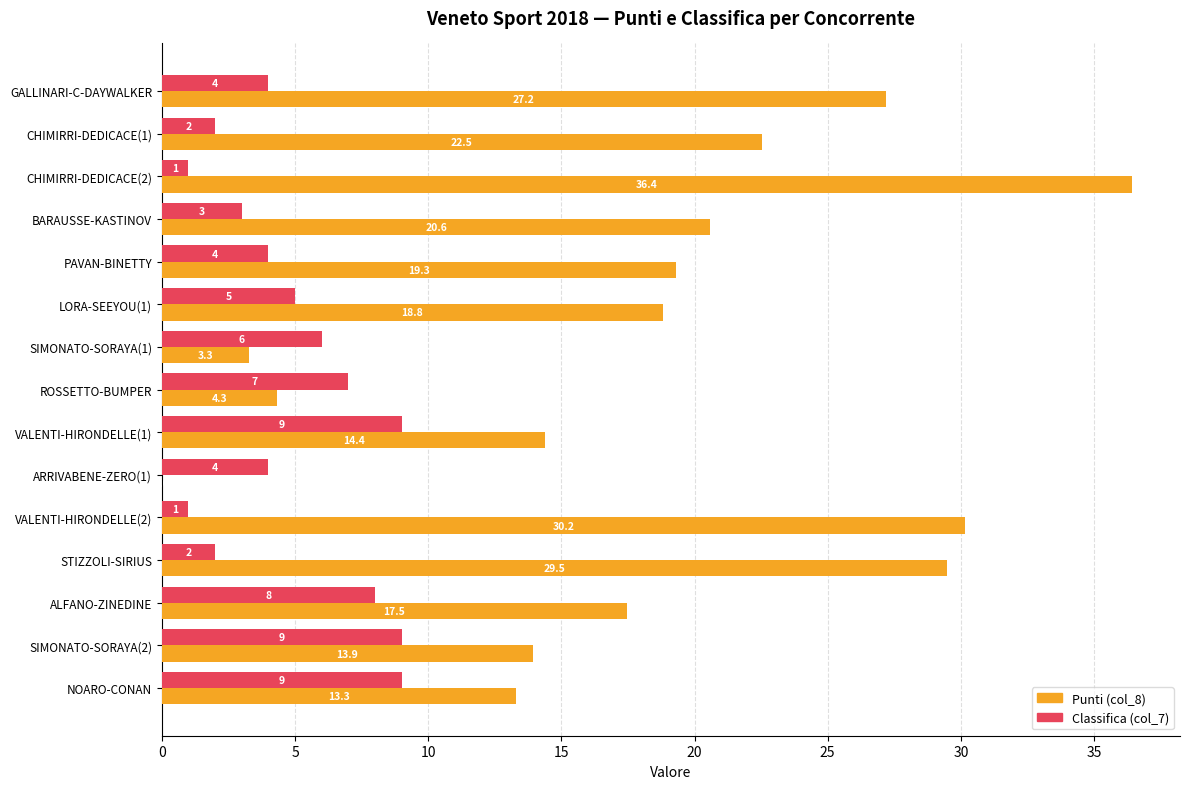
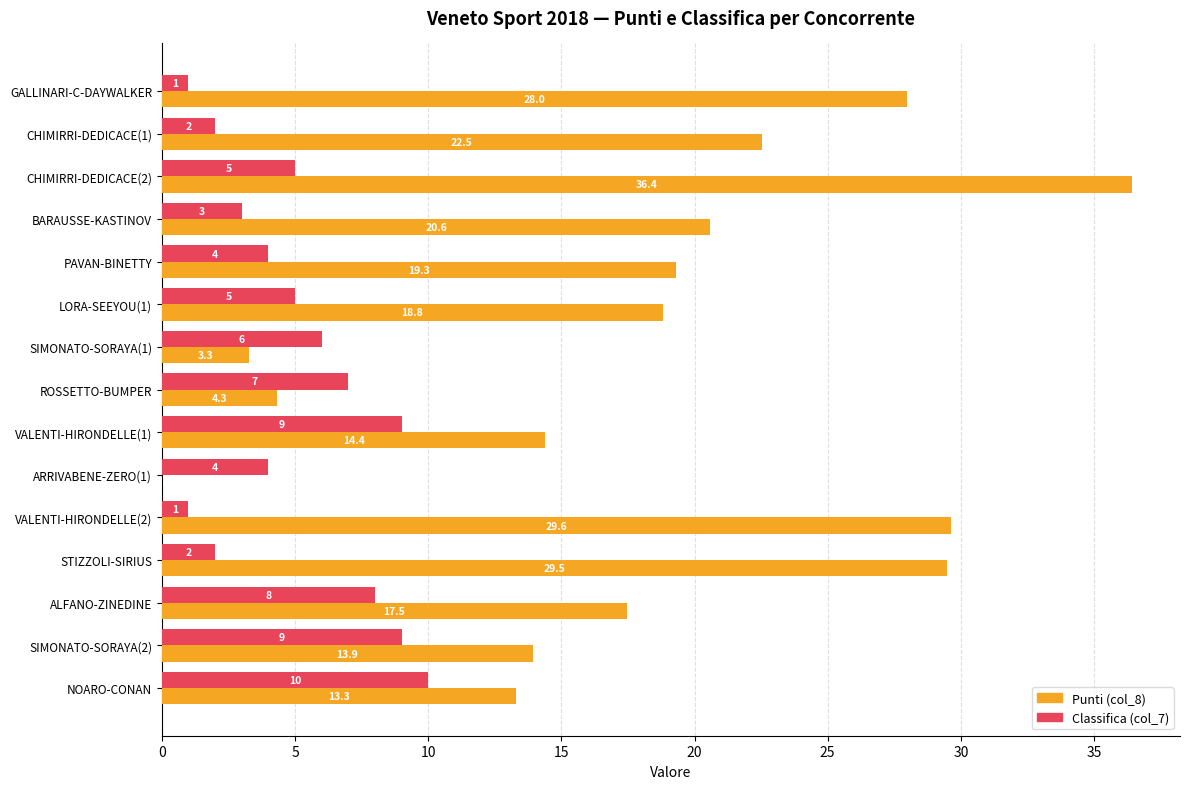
Classifica (col_7), GALLINARI-C-DAYWALKER: 4 -> 1
Punti (col_8), GALLINARI-C-DAYWALKER: 27.2 -> 28.0
Classifica (col_7), CHIMIRRI-DEDICACE(2): 1 -> 5
Punti (col_8), VALENTI-HIRONDELLE(2): 30.2 -> 29.6
Classifica (col_7), NOARO-CONAN: 9 -> 10
